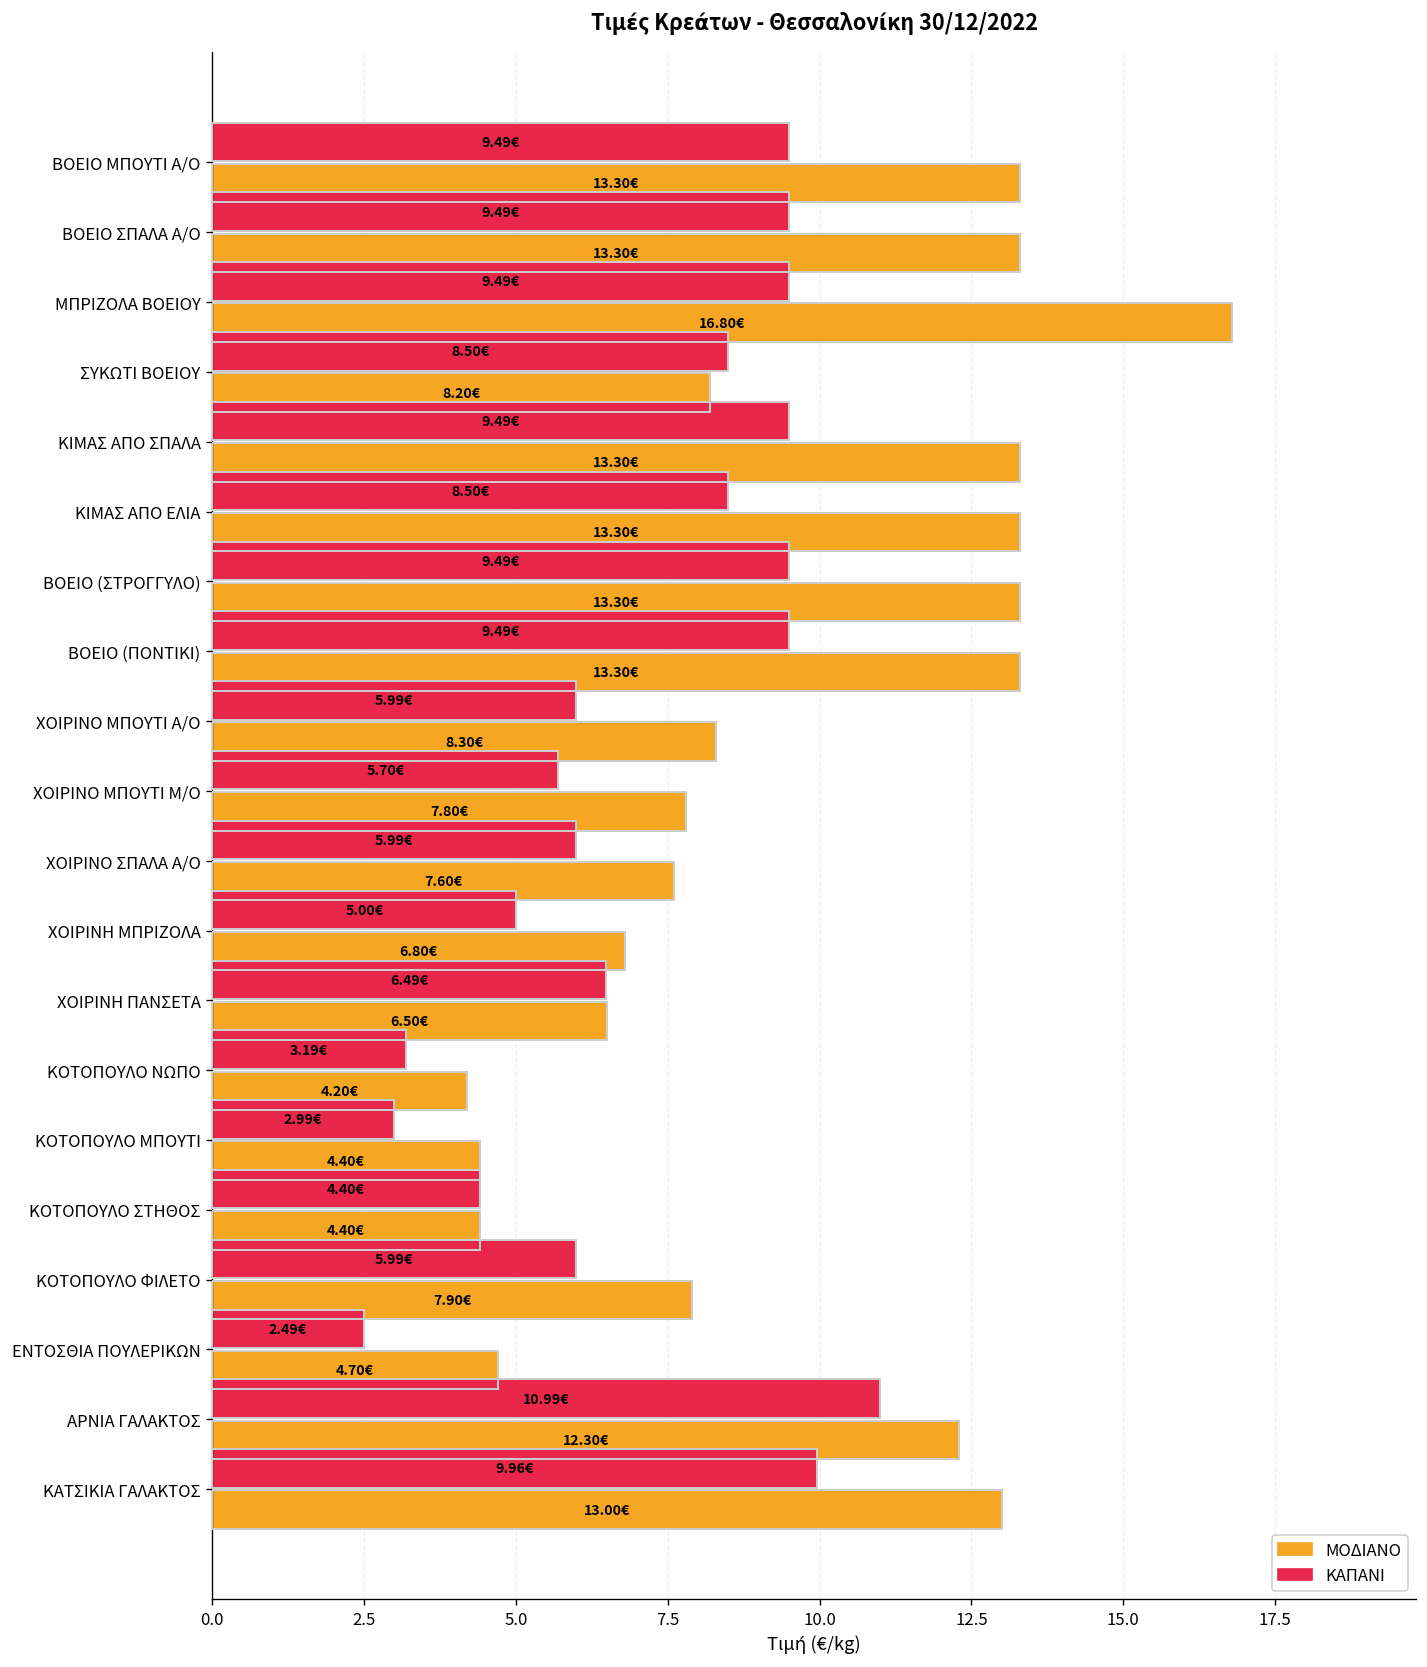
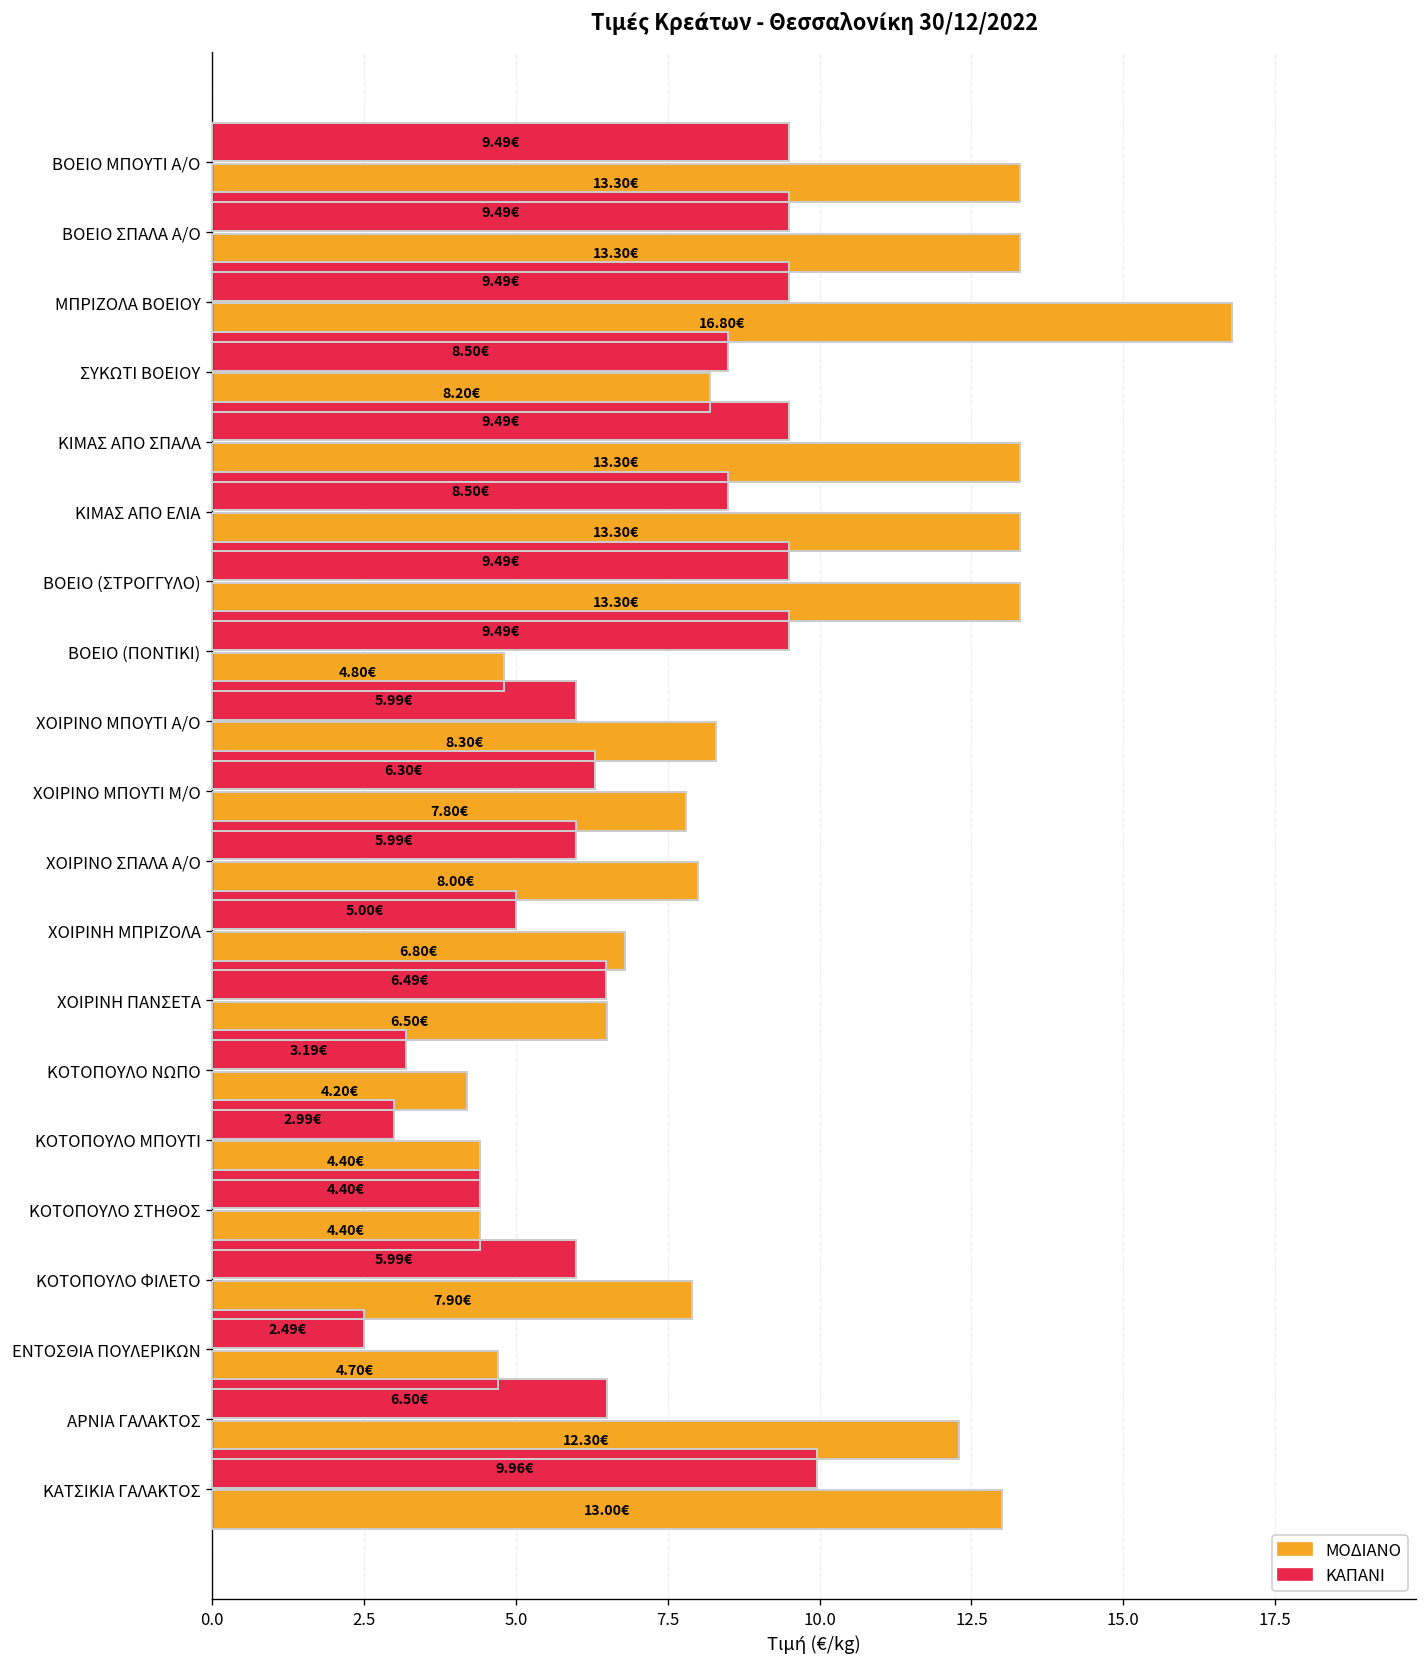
ΜΟΔΙΑΝΟ, ΒΟΕΙΟ (ΠΟΝΤΙΚΙ): 13.30€ -> 4.80€
ΚΑΠΑΝΙ, ΧΟΙΡΙΝΟ ΜΠΟΥΤΙ Μ/Ο: 5.70€ -> 6.30€
ΜΟΔΙΑΝΟ, ΧΟΙΡΙΝΟ ΣΠΑΛΑ Α/Ο: 7.60€ -> 8.00€
ΚΑΠΑΝΙ, ΑΡΝΙΑ ΓΑΛΑΚΤΟΣ: 10.99€ -> 6.50€
